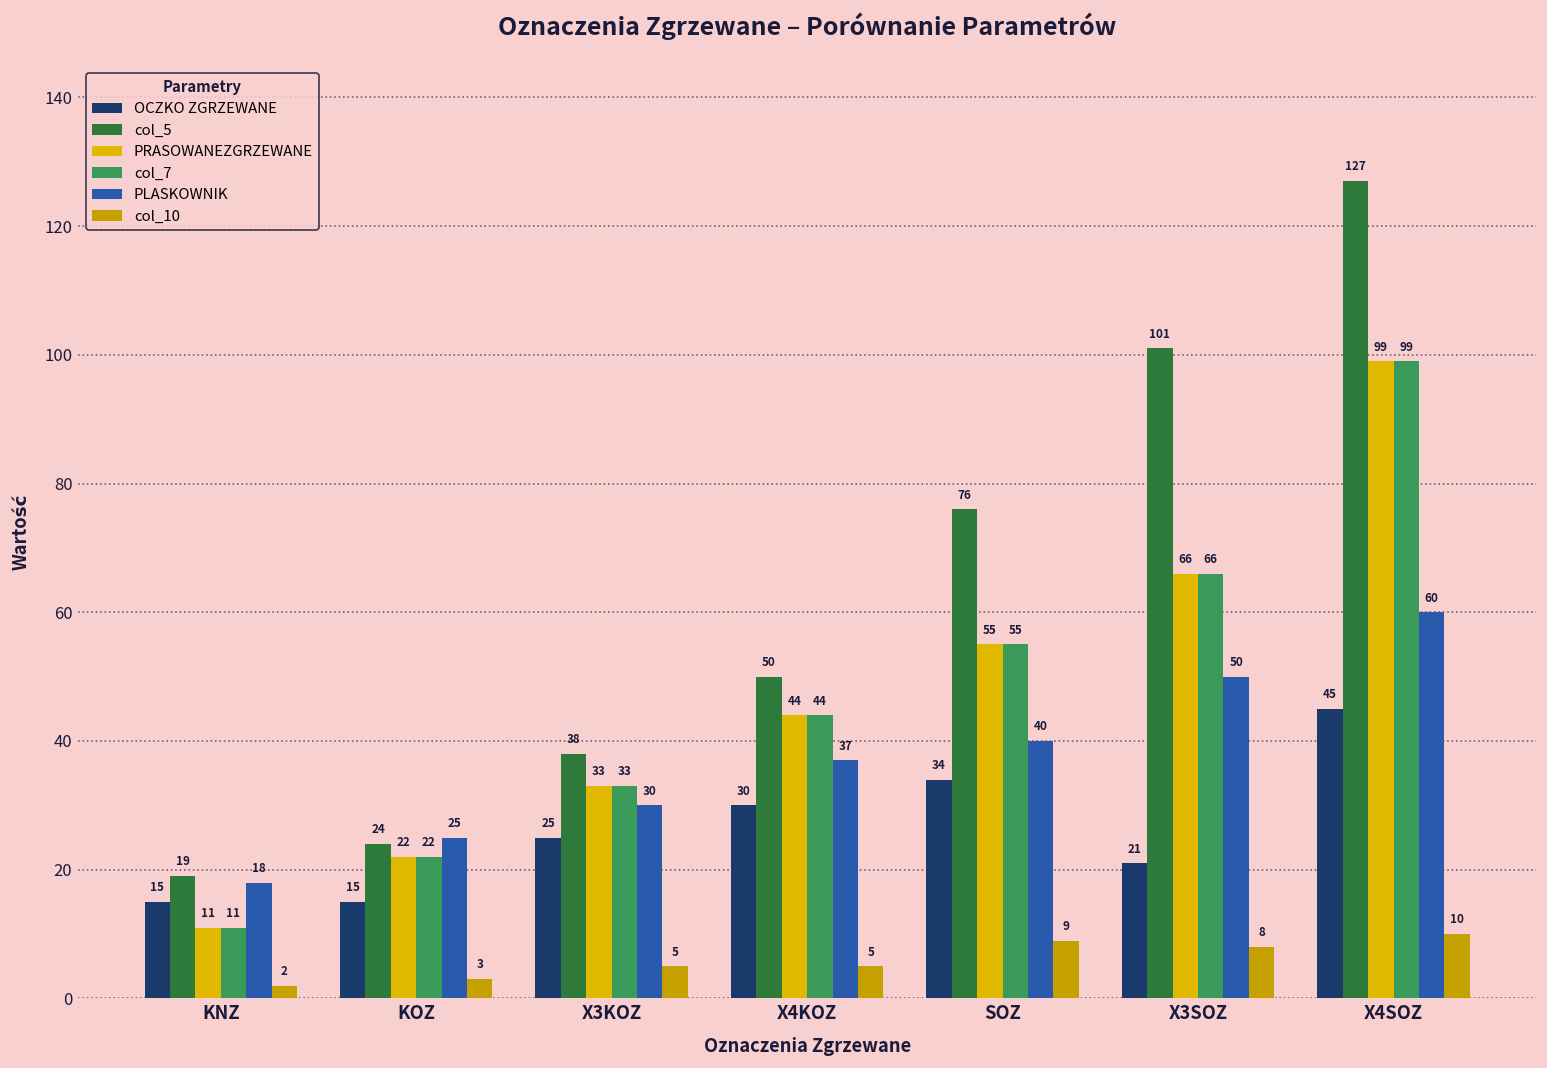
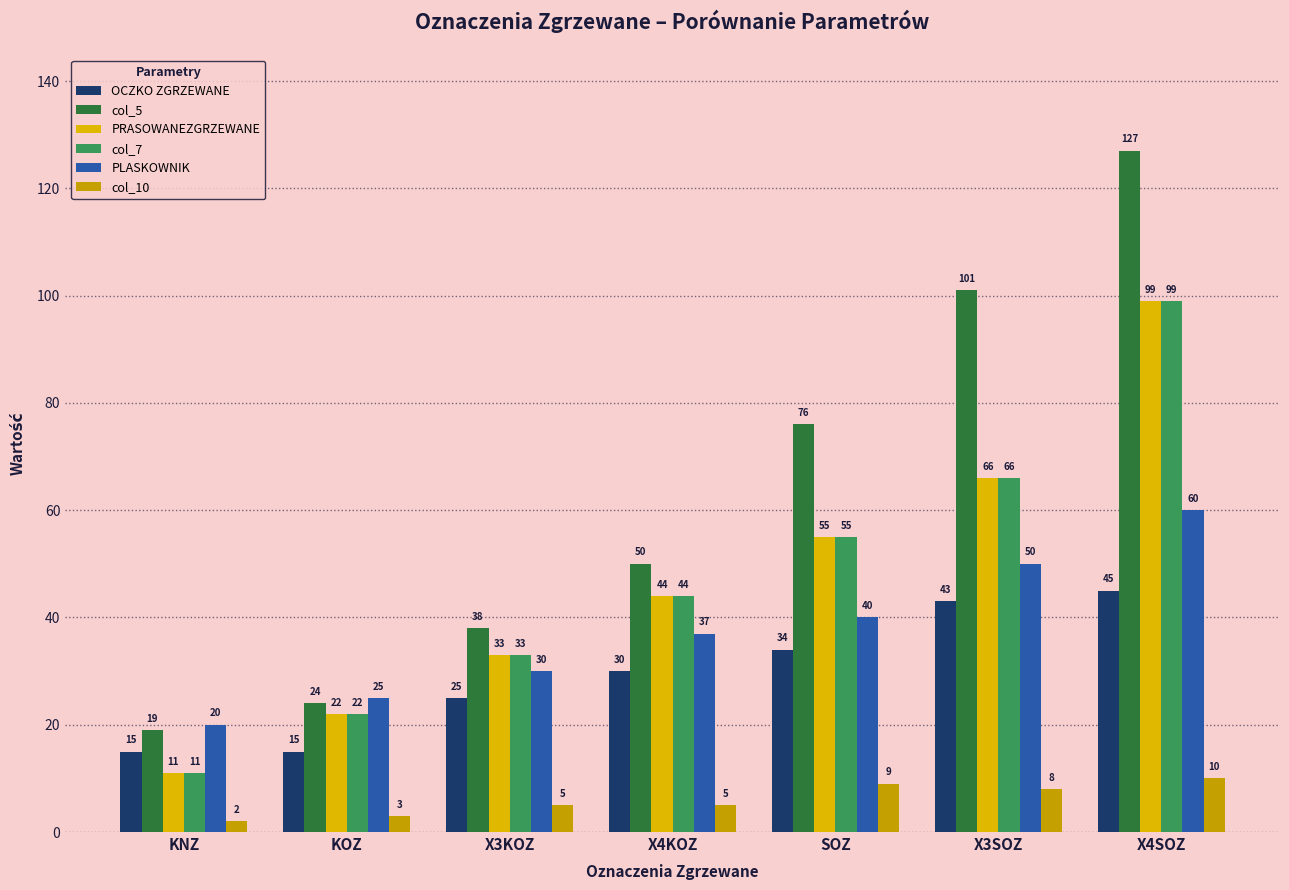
PLASKOWNIK, KNZ: 18 -> 20
OCZKO ZGRZEWANE, X3SOZ: 21 -> 43
